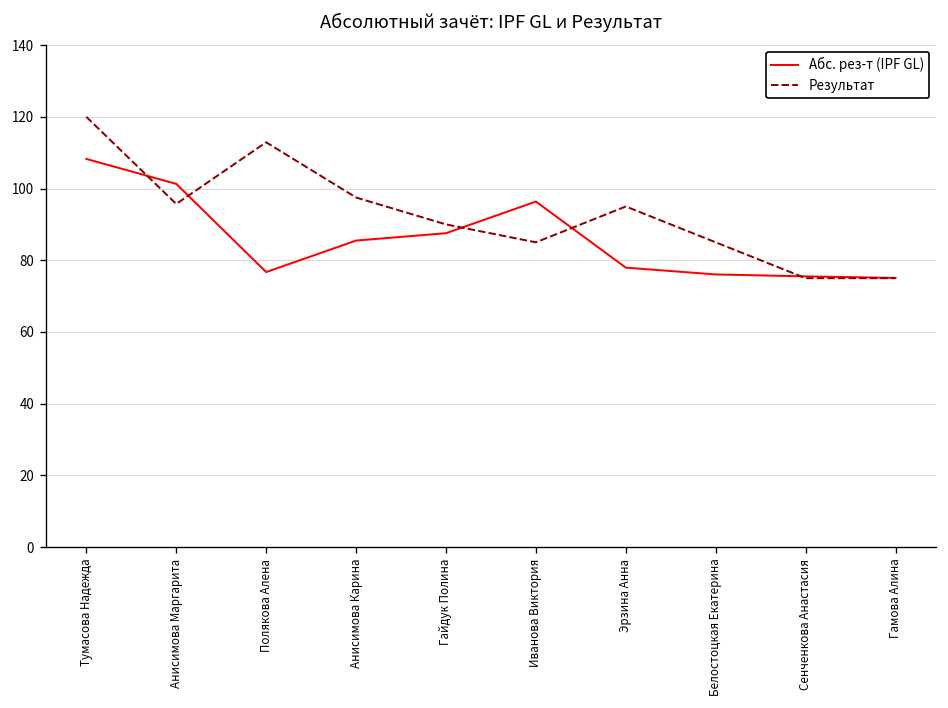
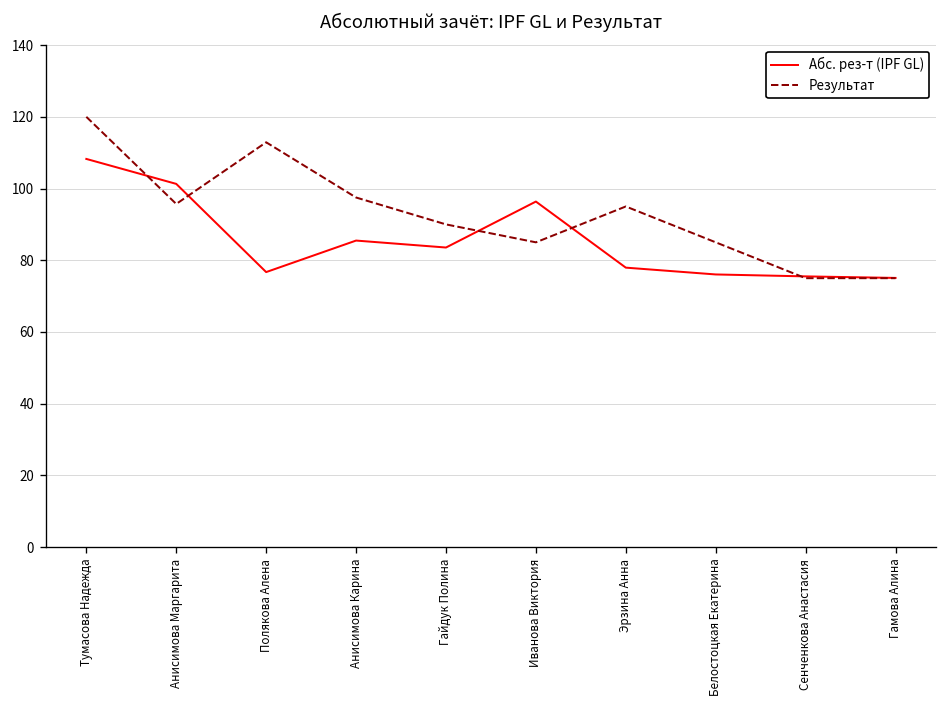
Абс. рез-т (IPF GL), Гайдук Полина: 88 -> 84
